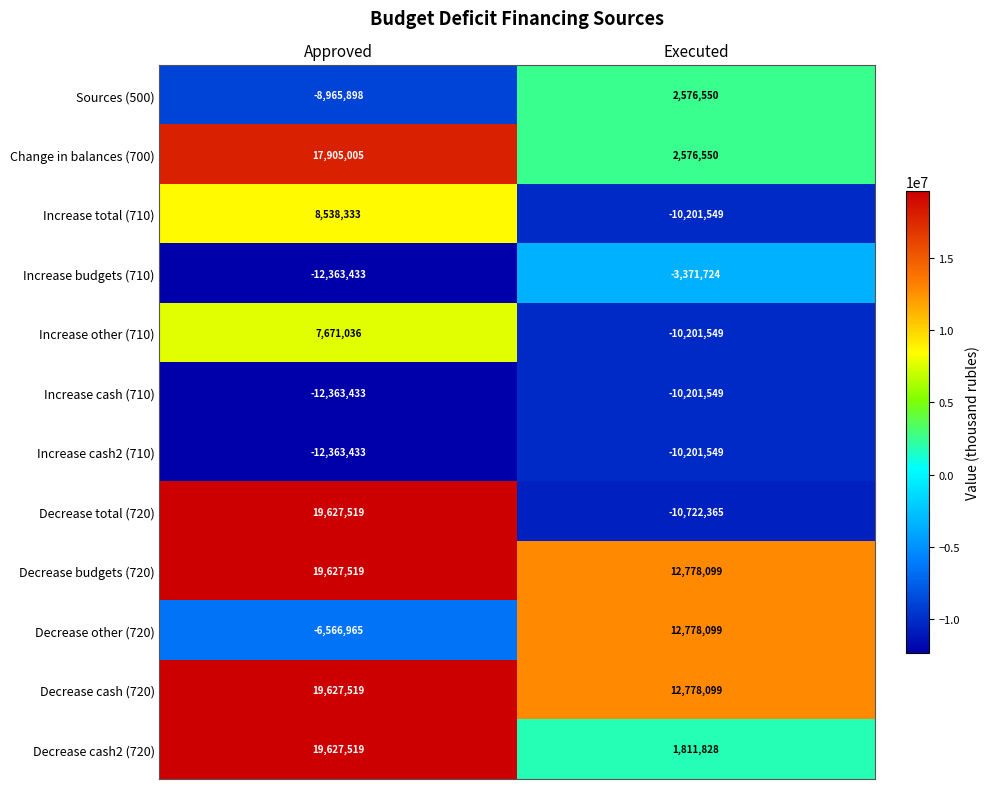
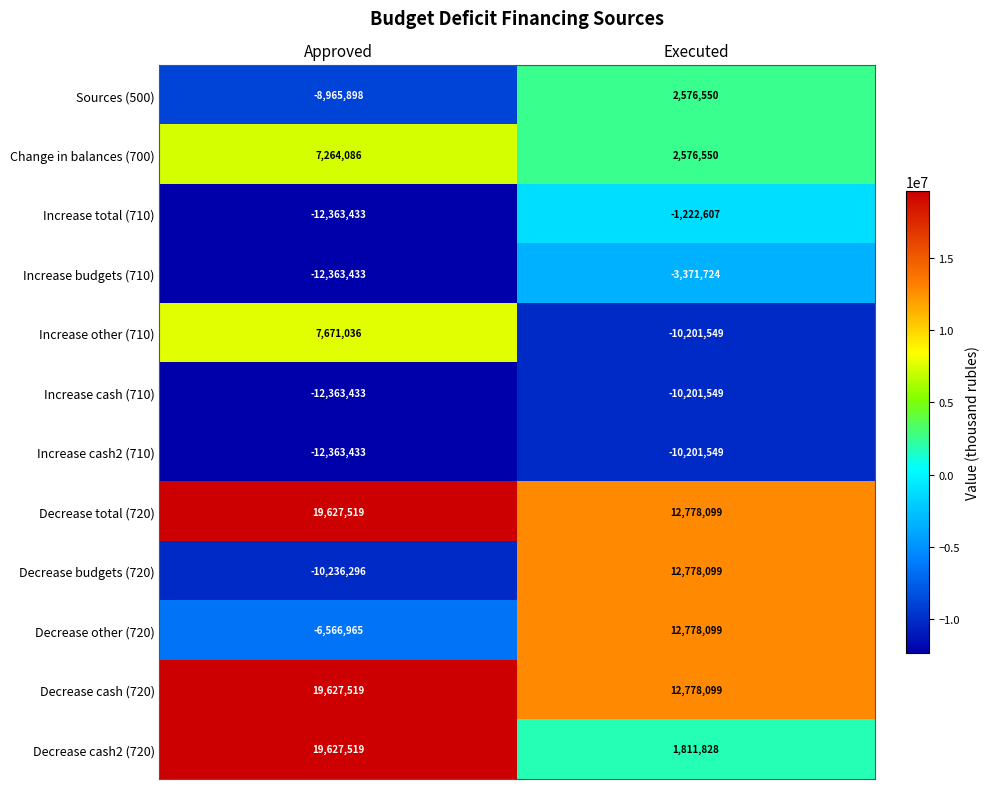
Change in balances (700), Approved: 17,905,005 -> 7,264,086
Increase total (710), Approved: 8,538,333 -> -12,363,433
Increase total (710), Executed: -10,201,549 -> -1,222,607
Decrease total (720), Executed: -10,722,365 -> 12,778,099
Decrease budgets (720), Approved: 19,627,519 -> -10,236,296
